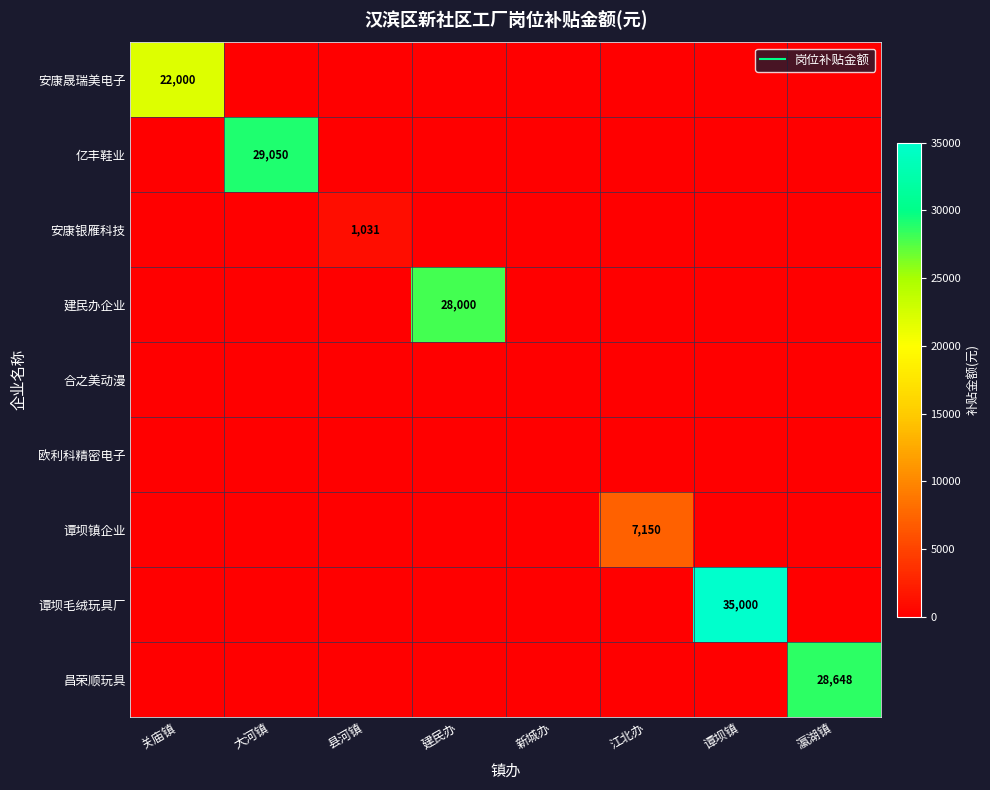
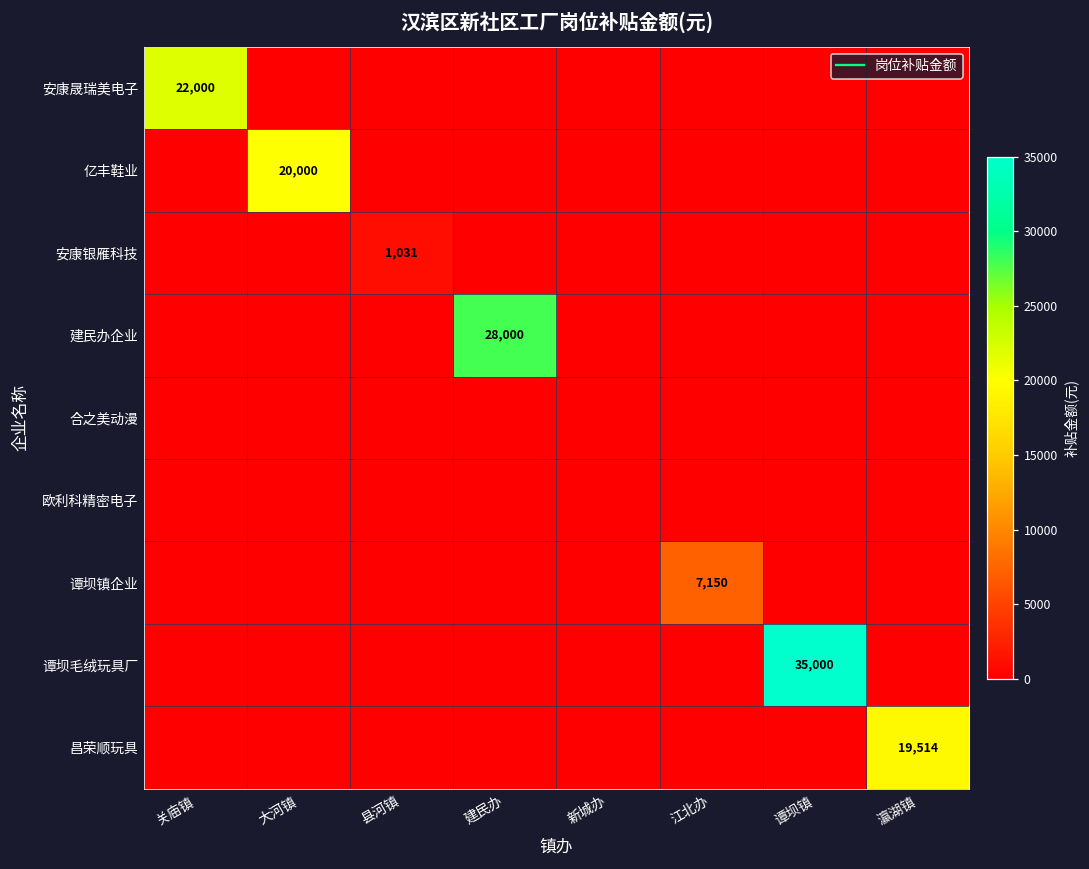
亿丰鞋业, 大河镇: 29,050 -> 20,000
昌荣顺玩具, 瀛湖镇: 28,648 -> 19,514
